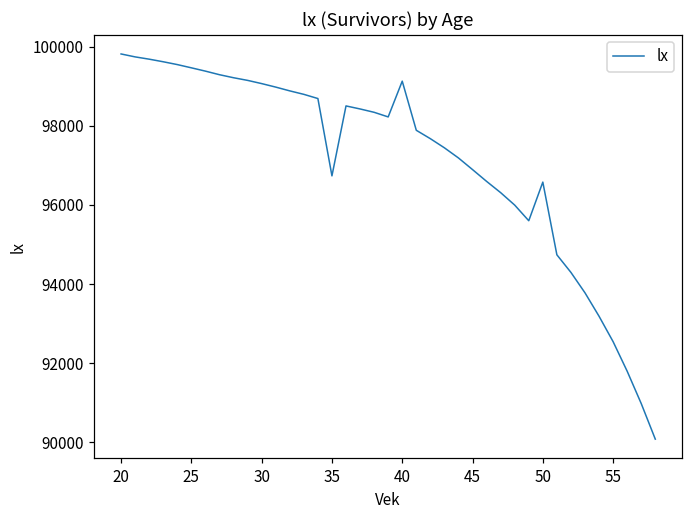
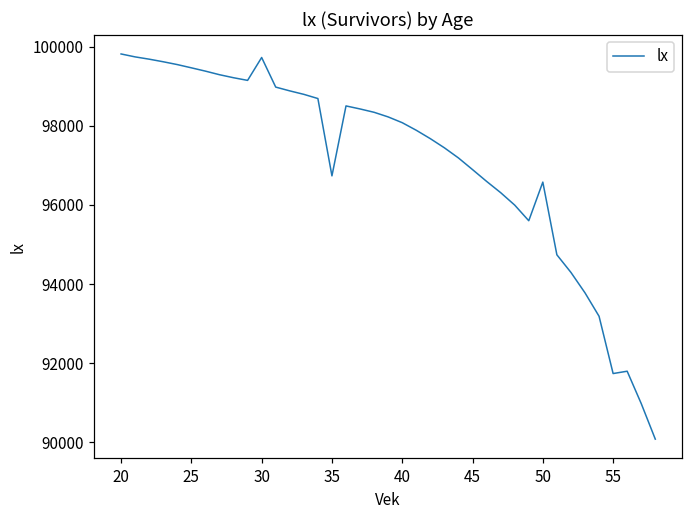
30: 99100 -> 99700
40: 99100 -> 98100
55: 92500 -> 91700
